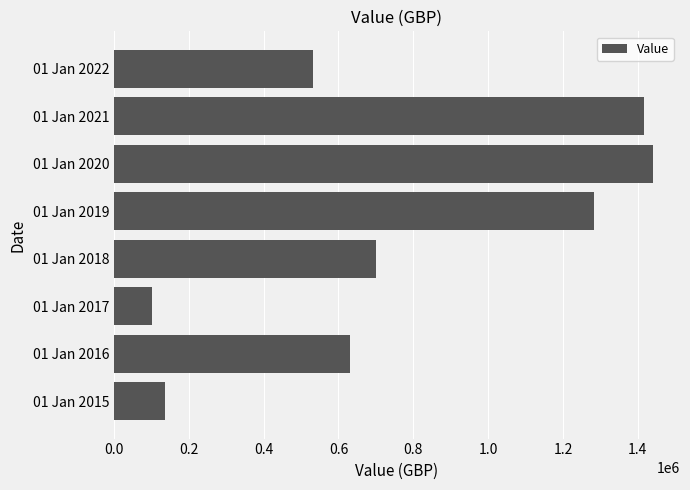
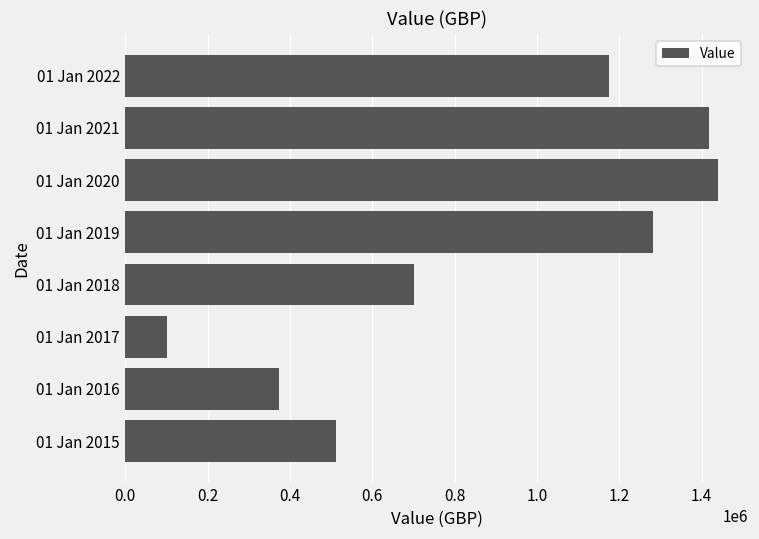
01 Jan 2022: 530000 -> 1170000
01 Jan 2016: 630000 -> 370000
01 Jan 2015: 140000 -> 510000
